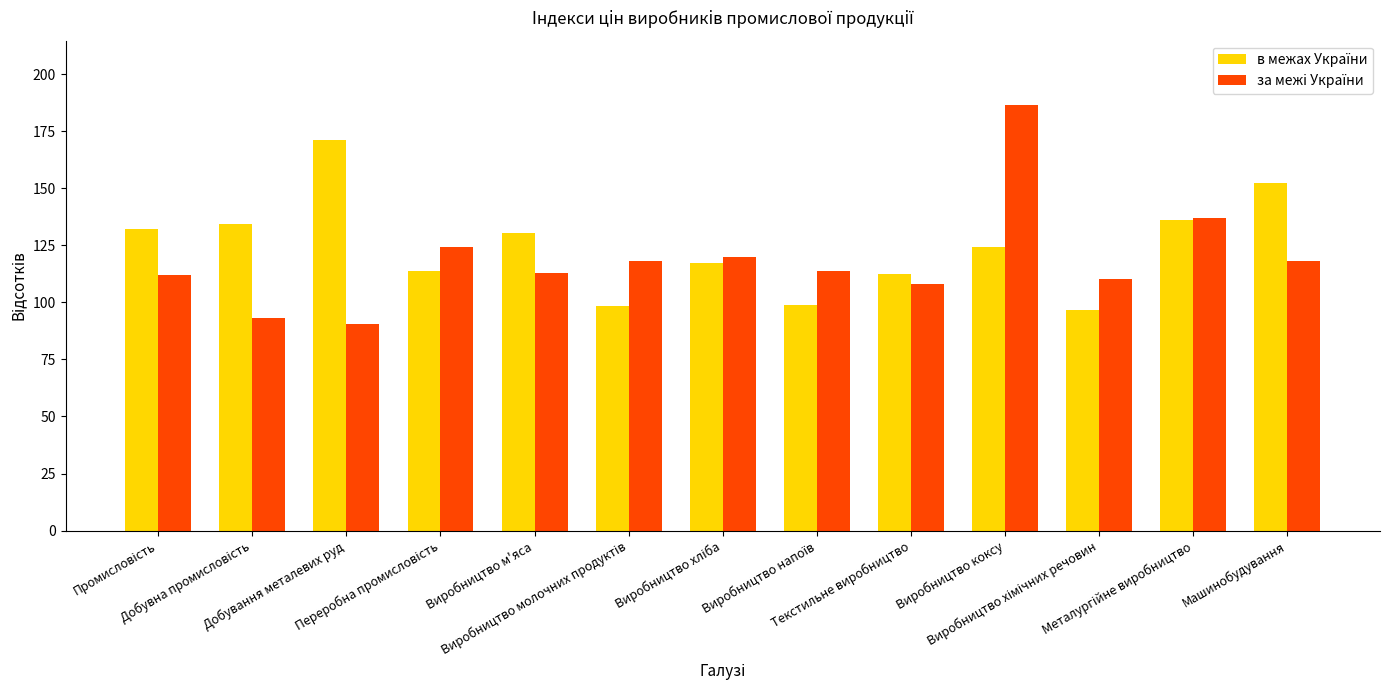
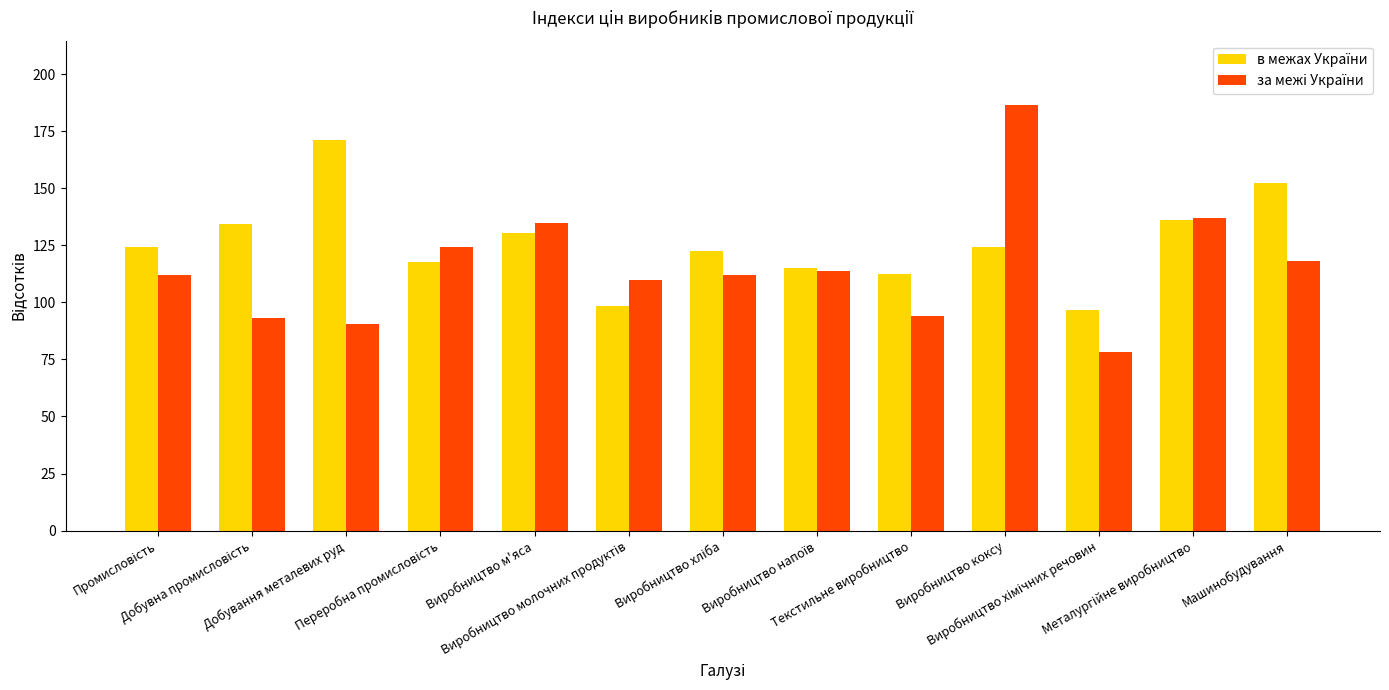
в межах України, Промисловість: 132 -> 124
в межах України, Переробна промисловість: 114 -> 118
за межі України, Виробництво м'яса: 113 -> 135
за межі України, Виробництво молочних продуктів: 118 -> 110
в межах України, Виробництво хліба: 117 -> 123
за межі України, Виробництво хліба: 120 -> 112
в межах України, Виробництво напоїв: 99 -> 115
за межі України, Текстильне виробництво: 108 -> 94
за межі України, Виробництво хімічних речовин: 110 -> 78
